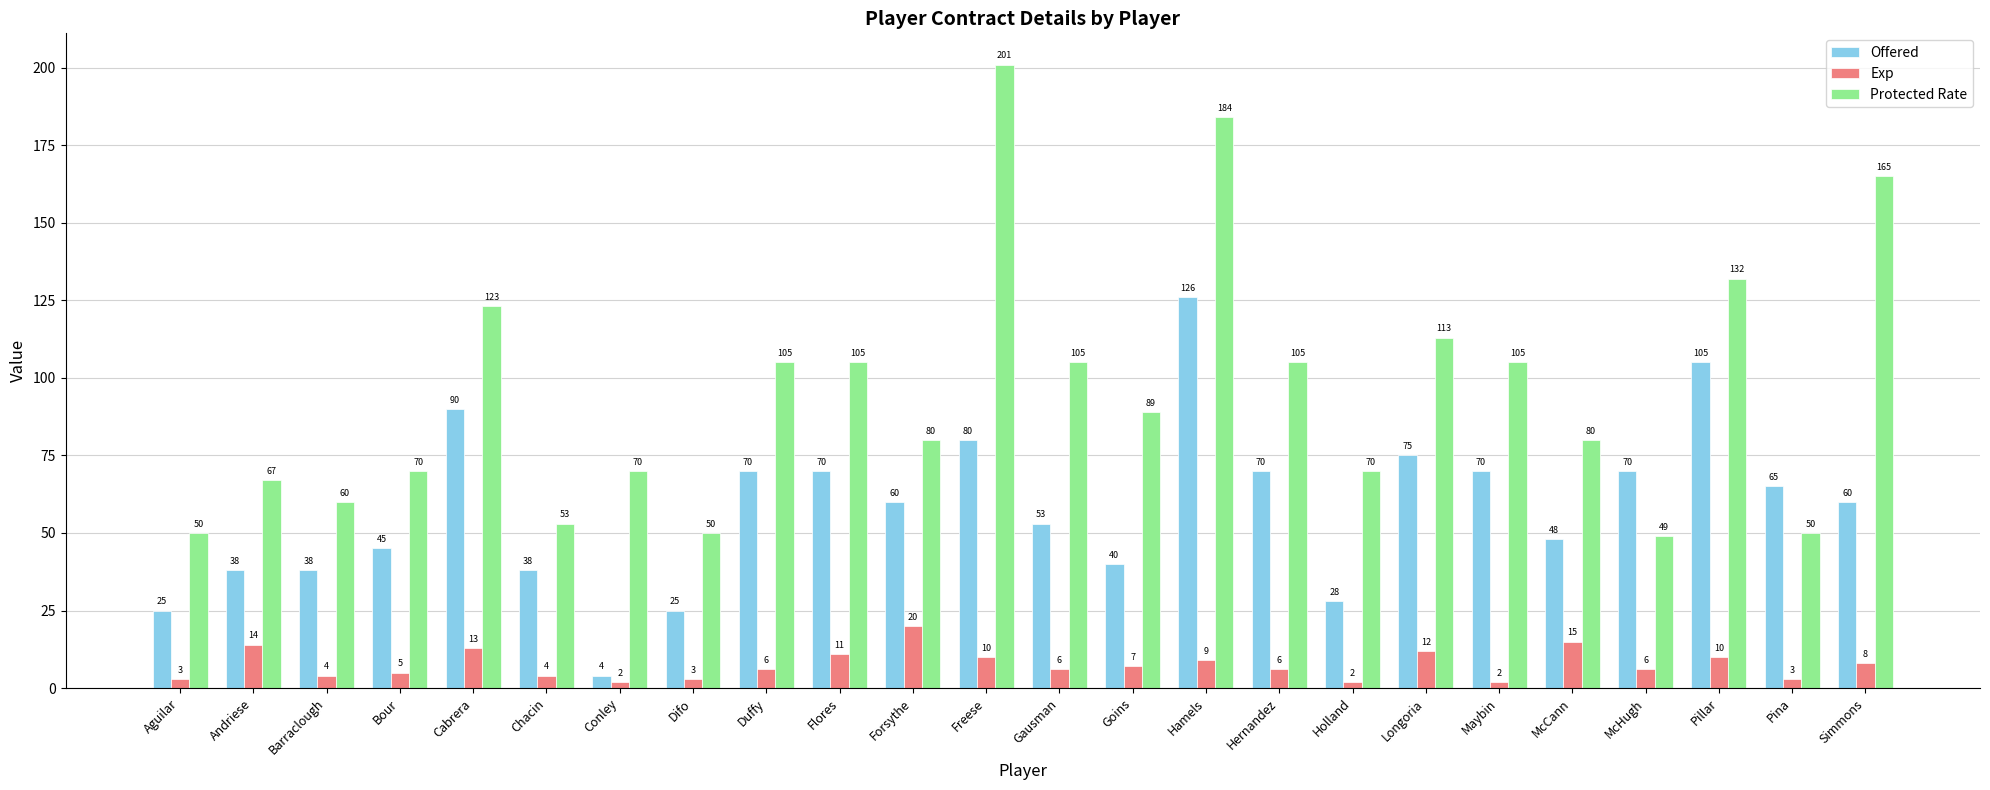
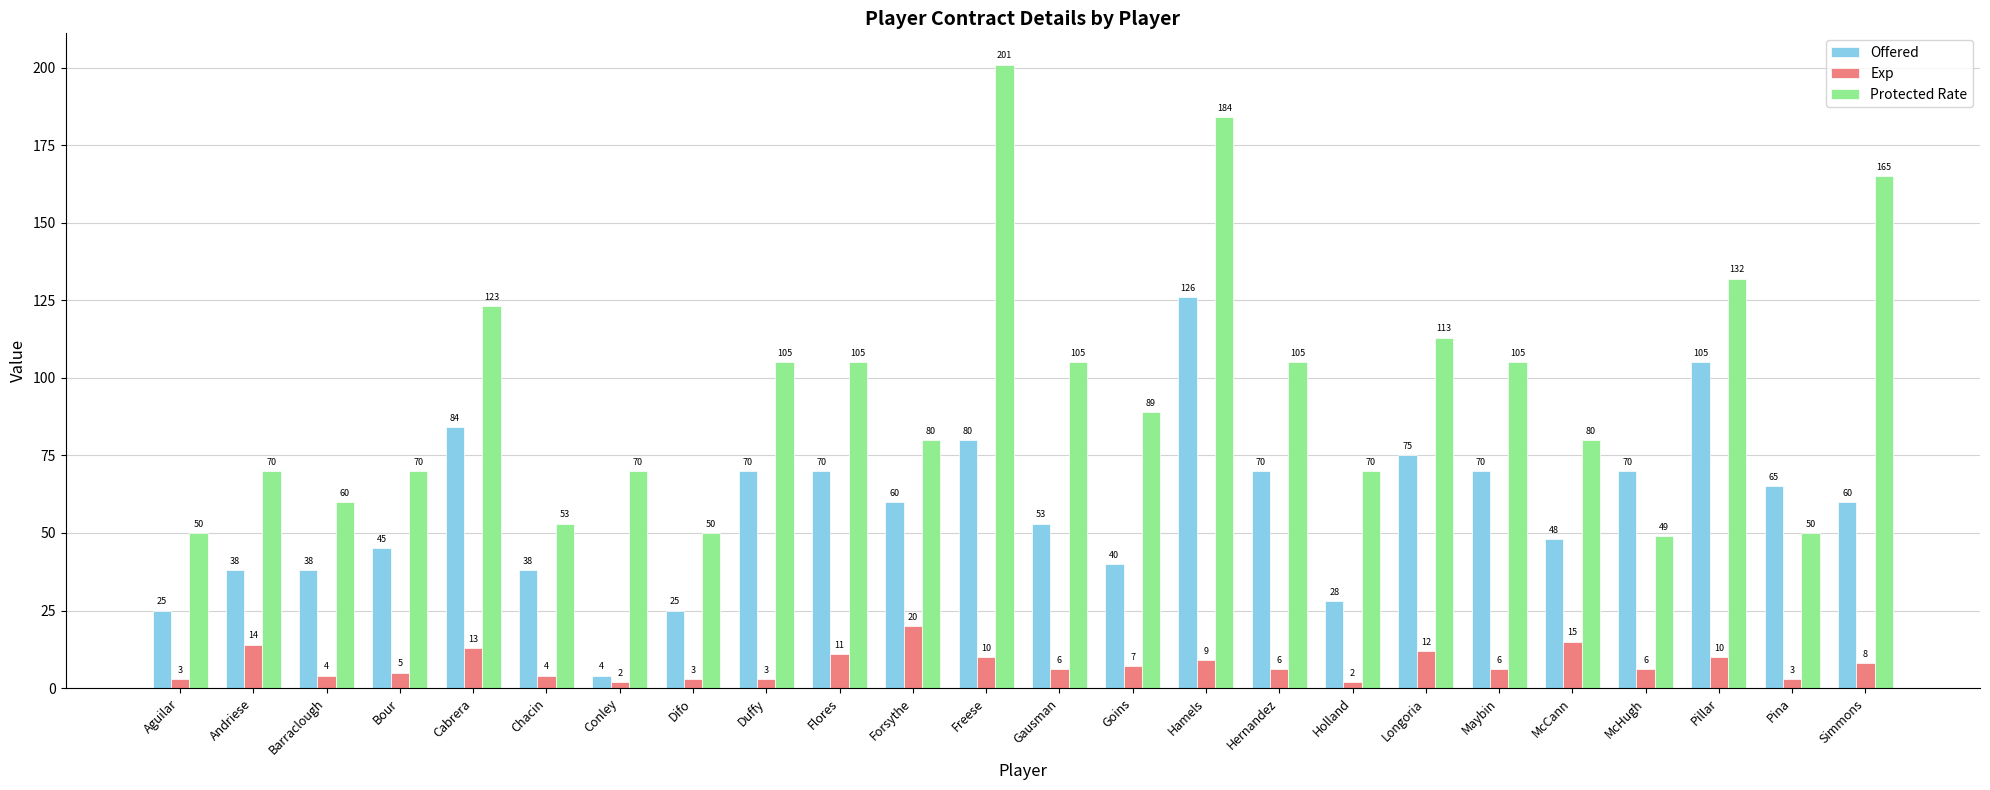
Protected Rate, Andriese: 67 -> 70
Offered, Cabrera: 90 -> 84
Exp, Duffy: 6 -> 3
Exp, Maybin: 2 -> 6
